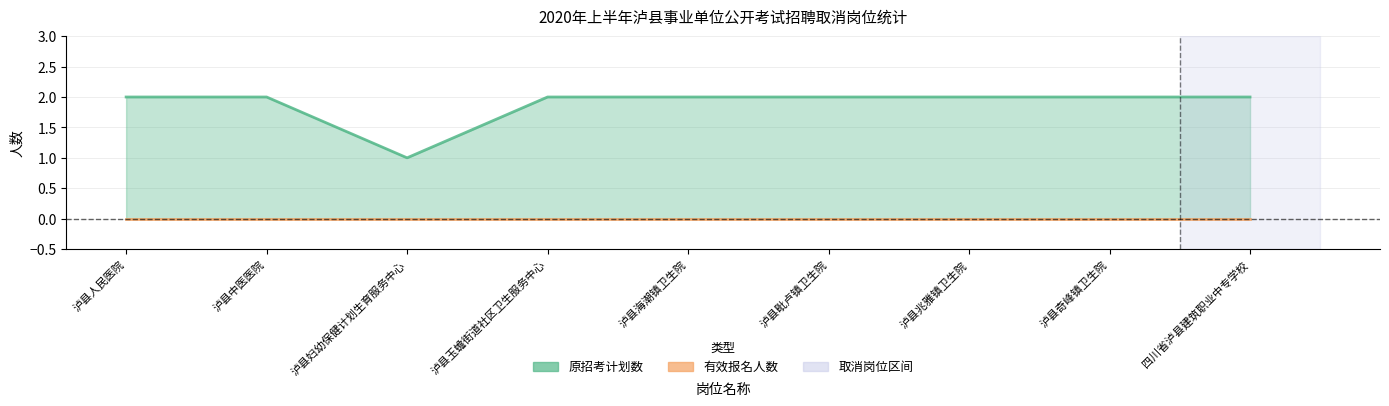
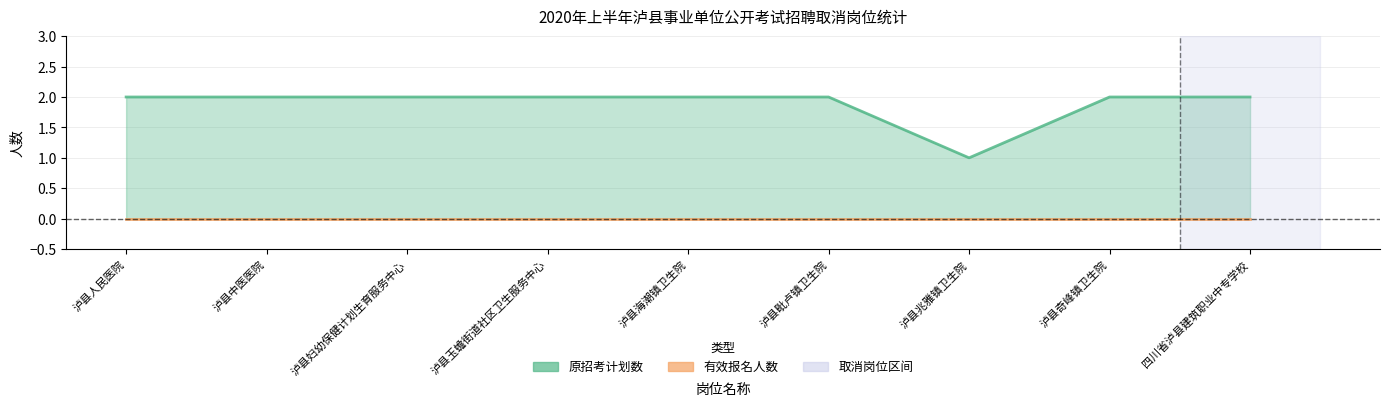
原招考计划数, 泸县妇幼保健计划生育服务中心: 1 -> 2
原招考计划数, 泸县兆雅镇卫生院: 2 -> 1
